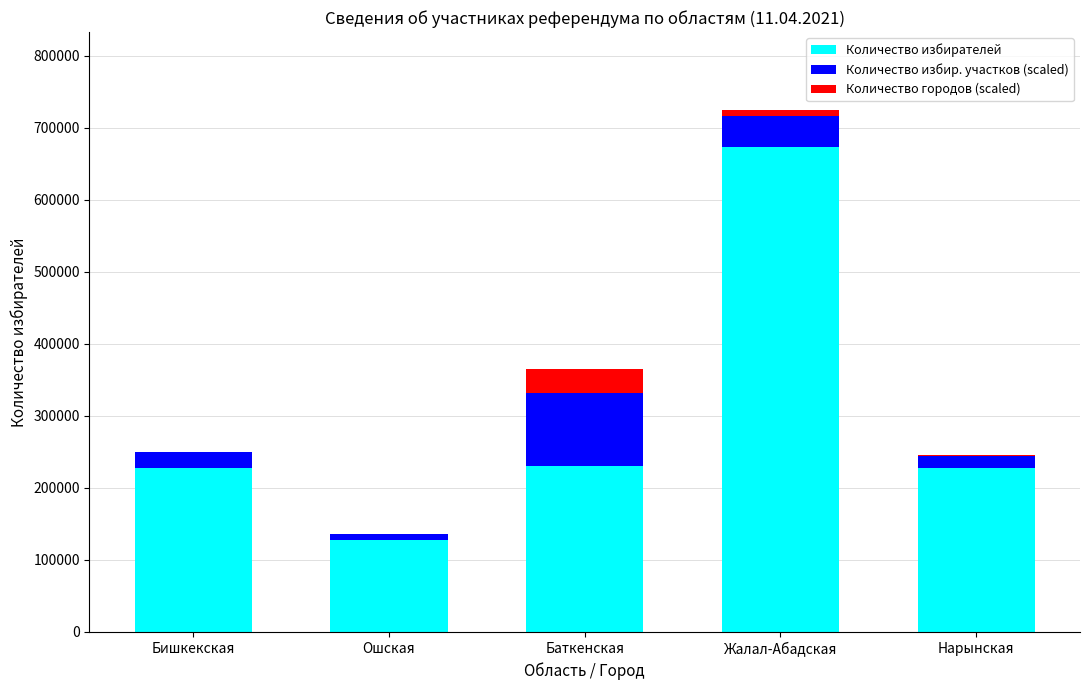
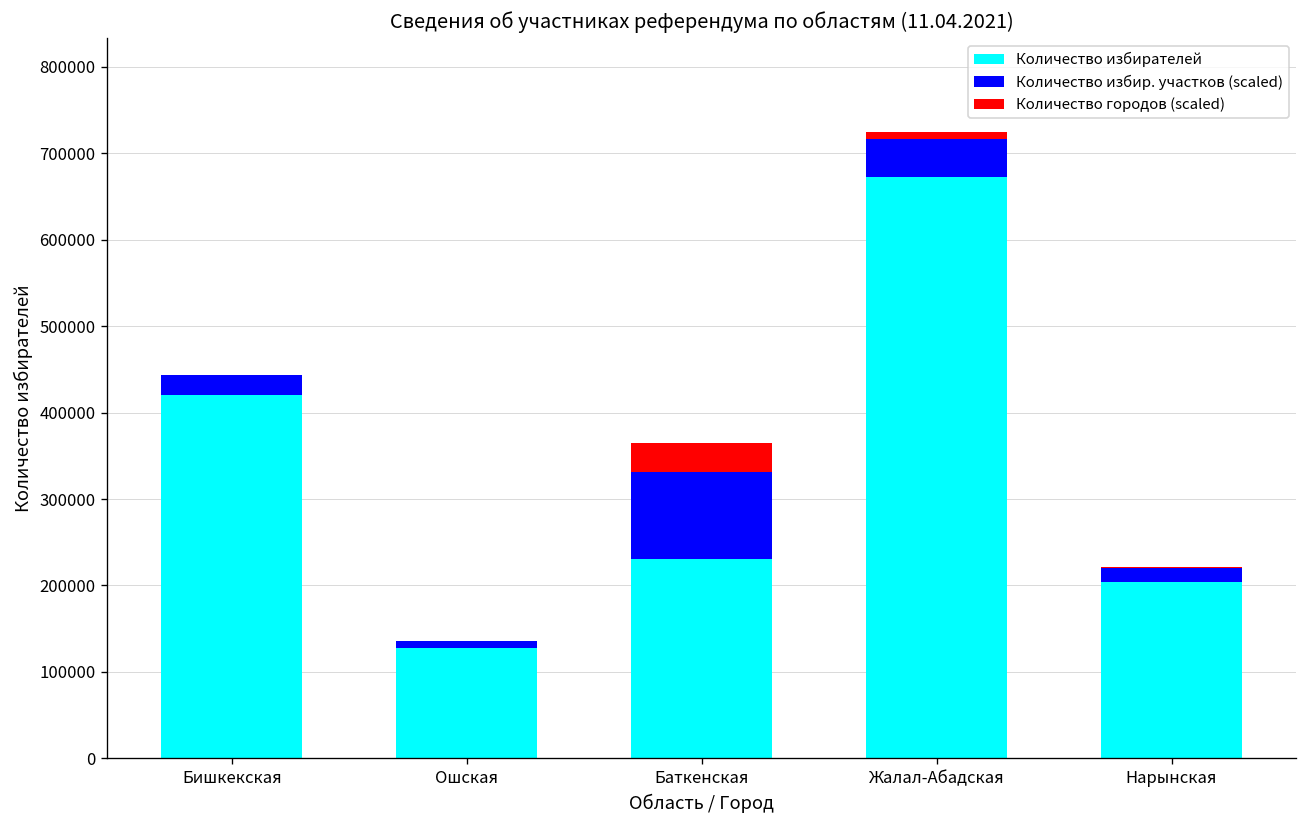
Количество избирателей, Бишкекская: 230000 -> 420000
Количество избирателей, Нарынская: 230000 -> 200000
